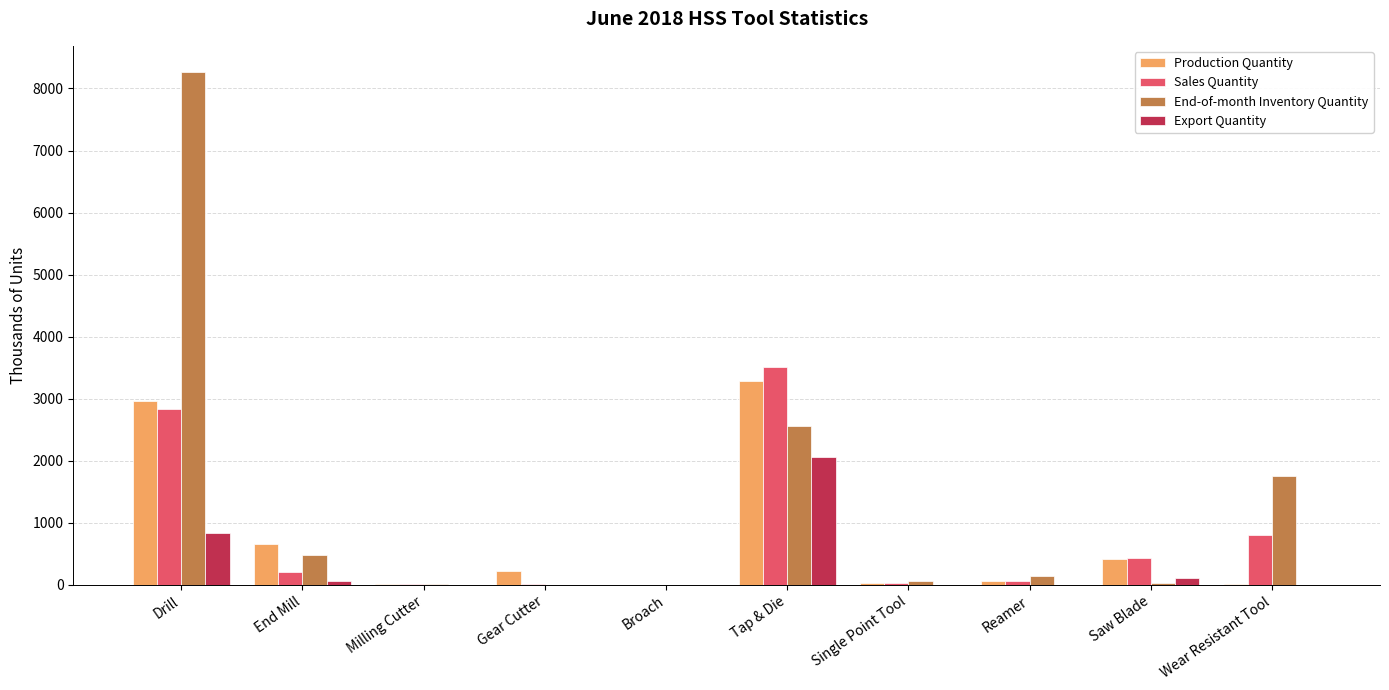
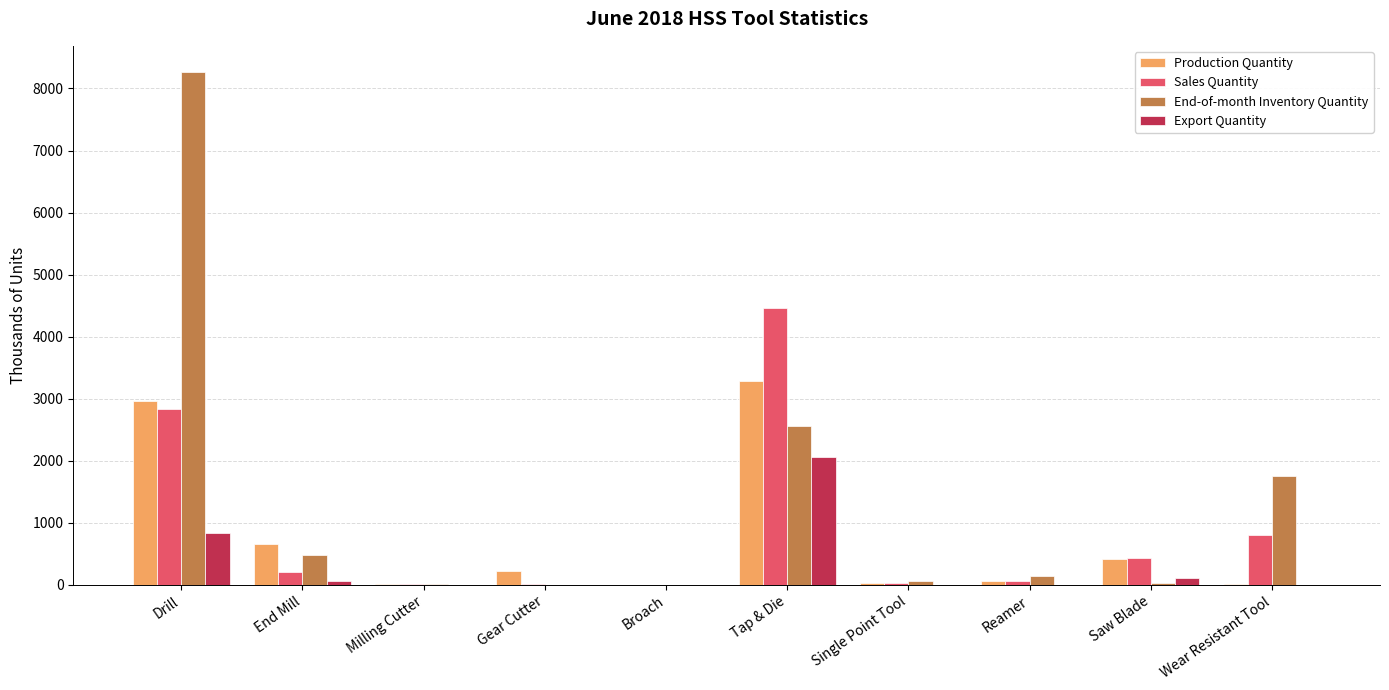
Sales Quantity, Tap & Die: 3500 -> 4500
